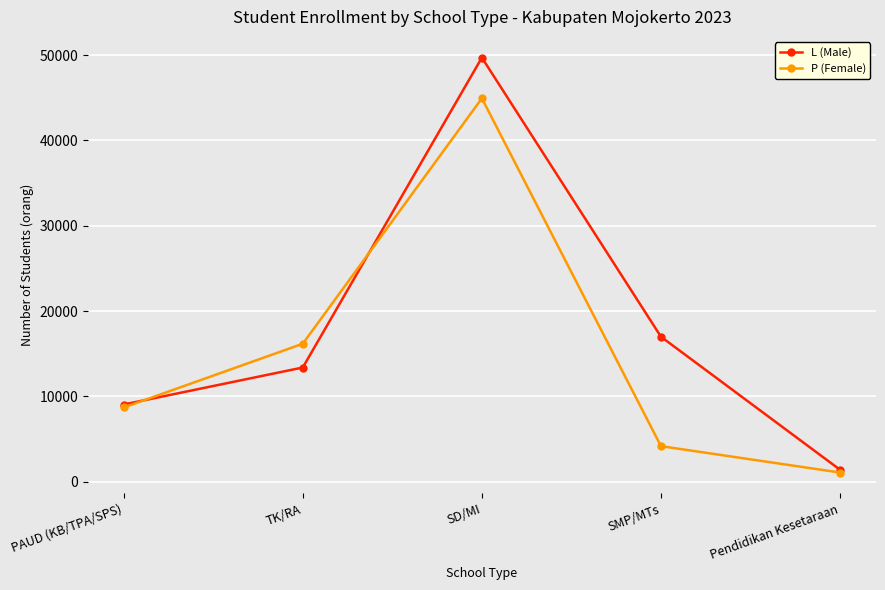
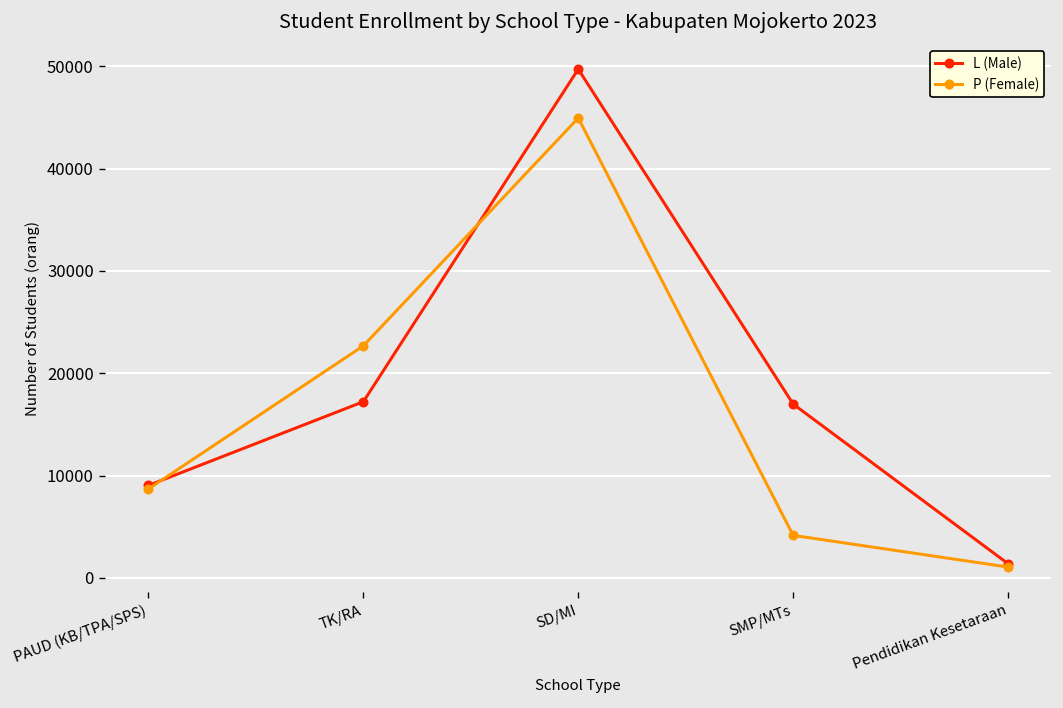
L (Male), TK/RA: 13000 -> 17000
P (Female), TK/RA: 16000 -> 23000
